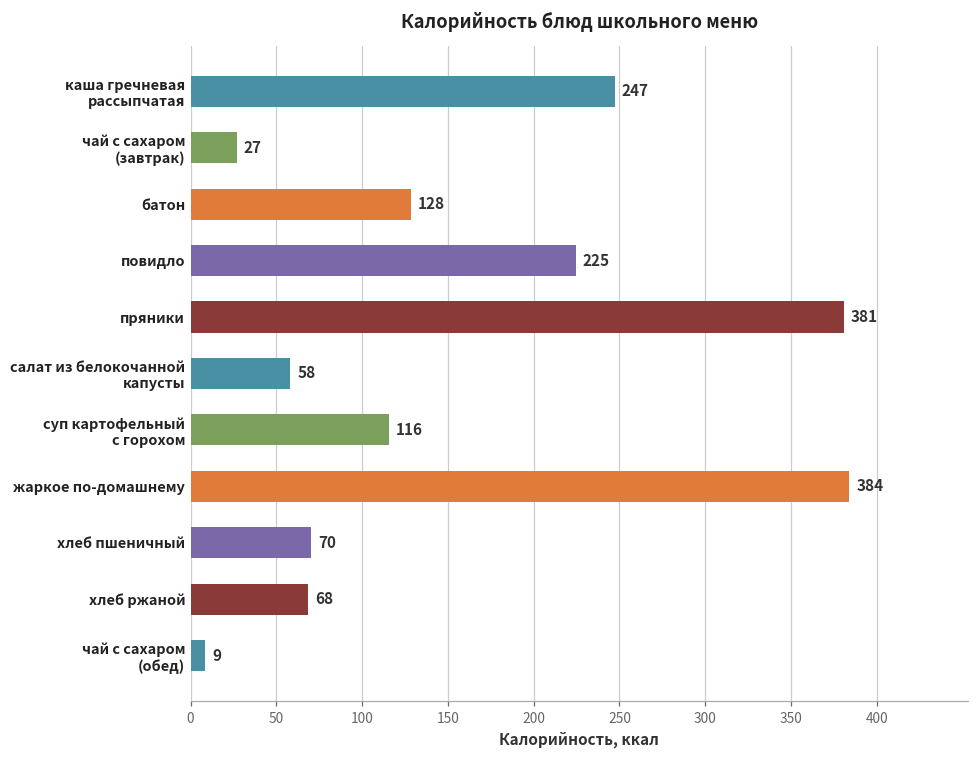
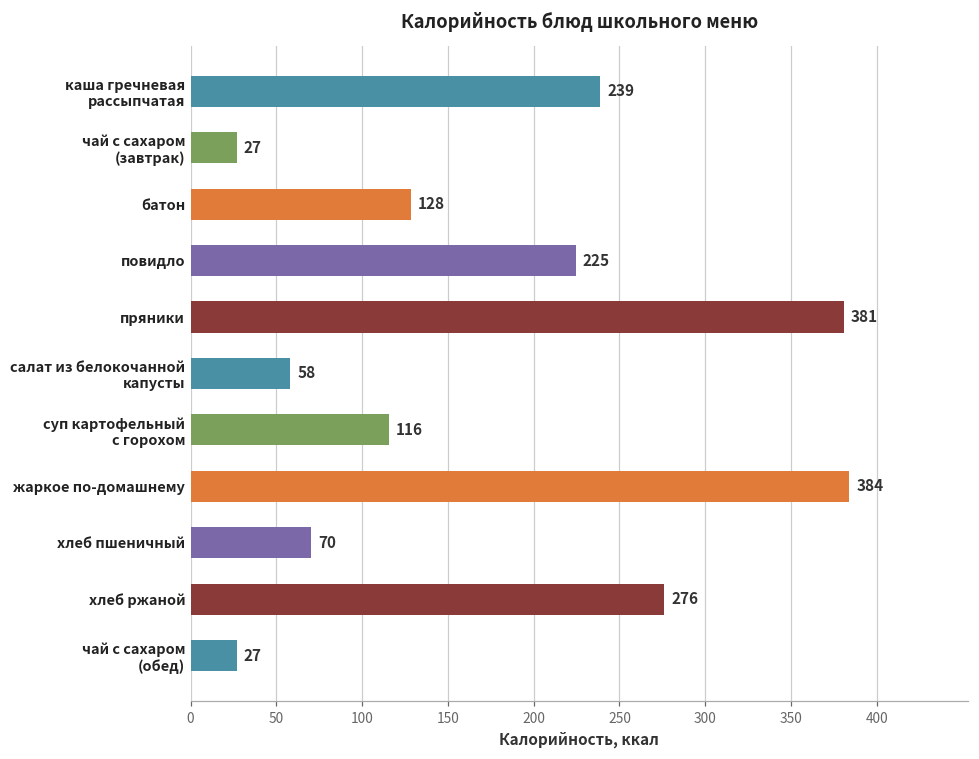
каша гречневая рассыпчатая: 247 -> 239
хлеб ржаной: 68 -> 276
чай с сахаром (обед): 9 -> 27
